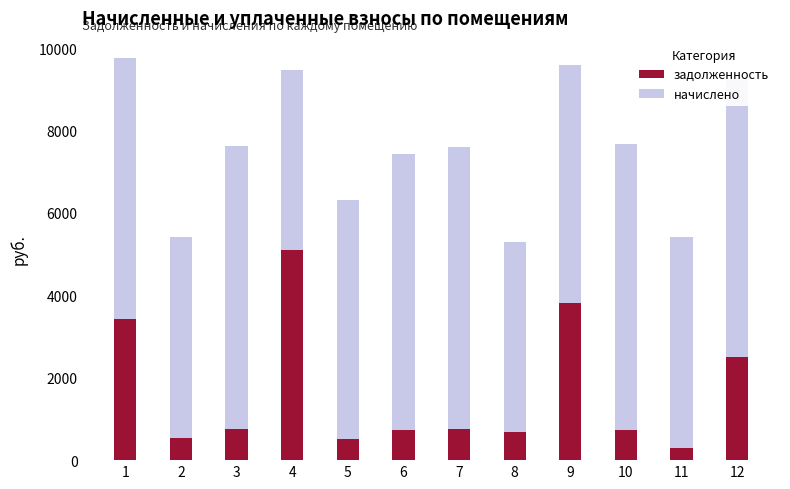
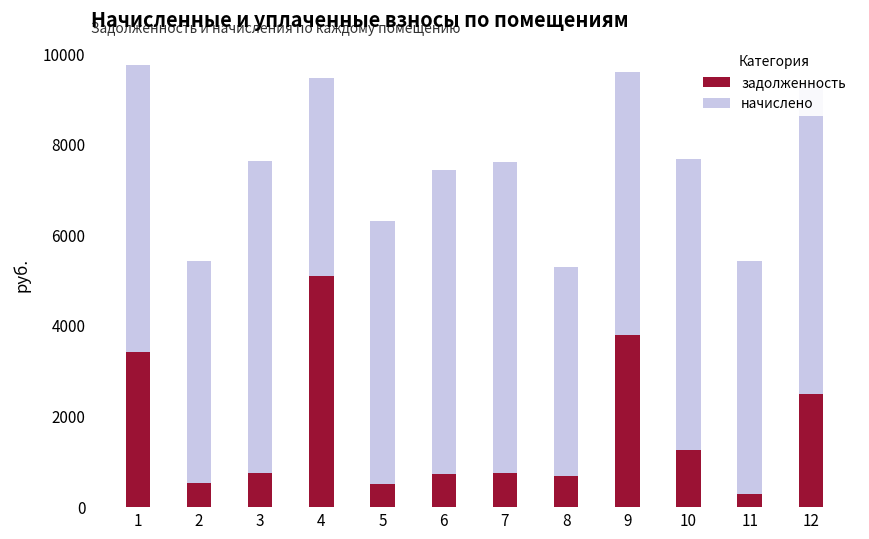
задолженность, 10: 700 -> 1300
